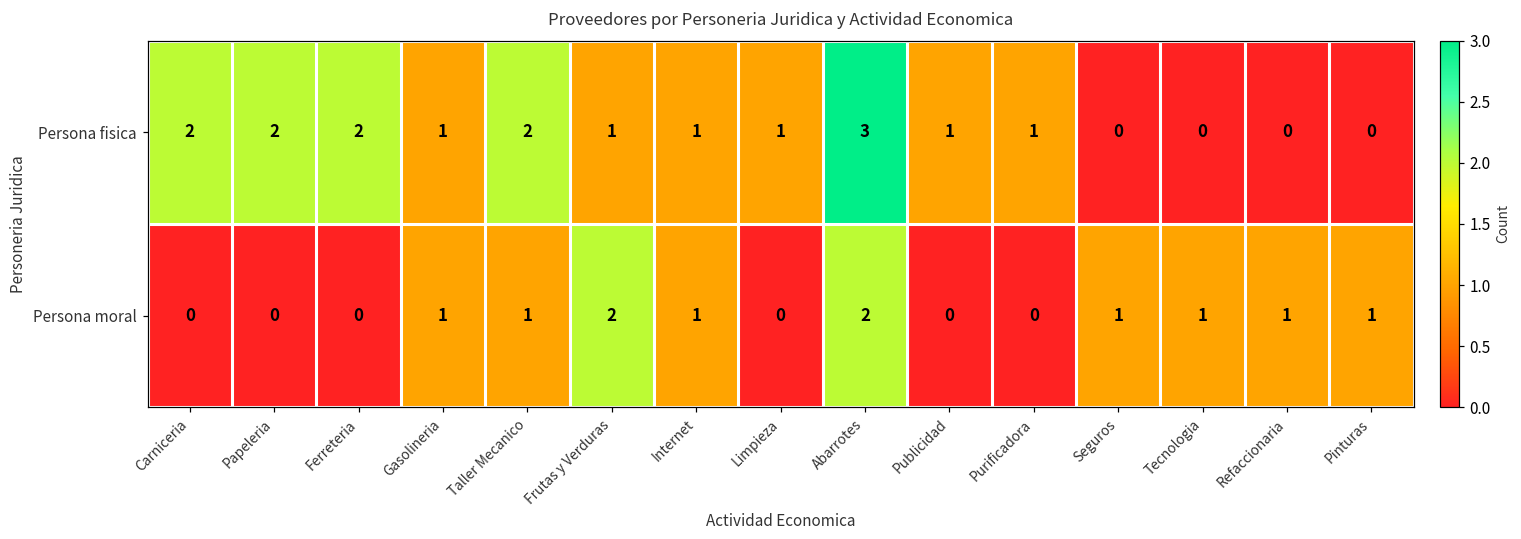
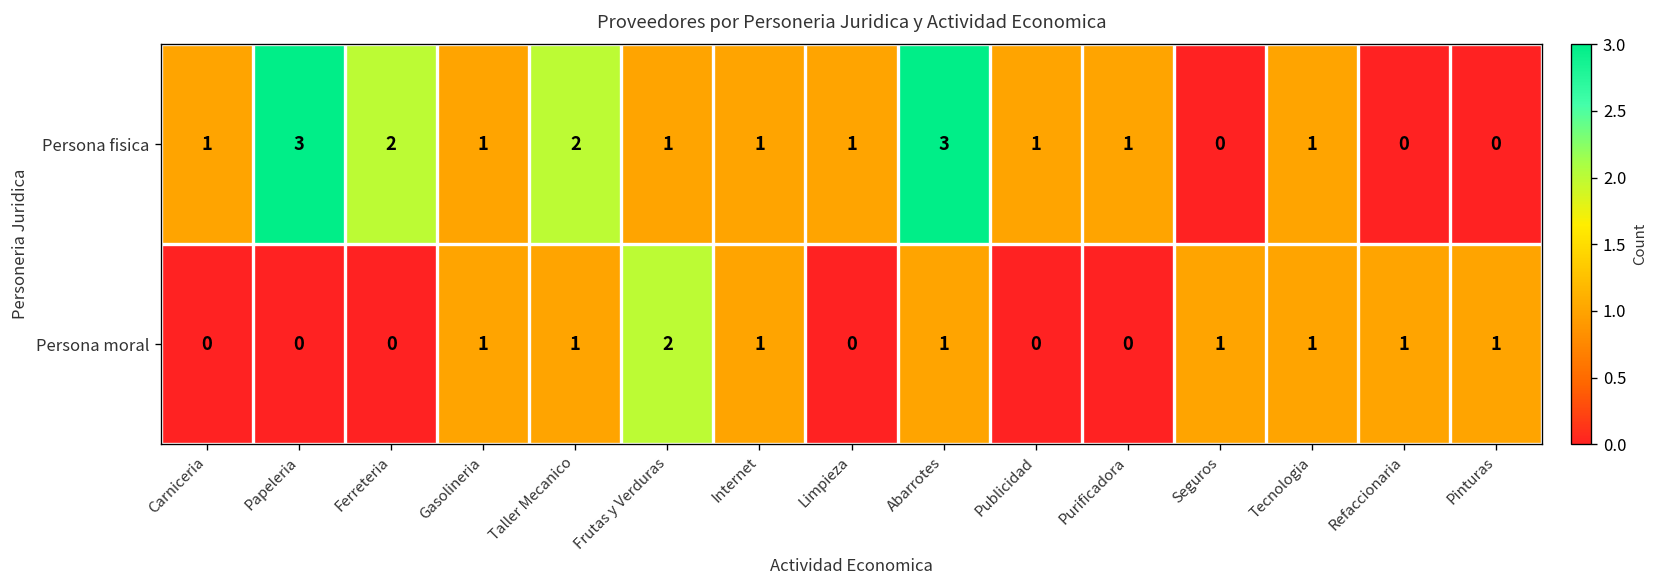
Persona fisica, Carniceria: 2 -> 1
Persona fisica, Papeleria: 2 -> 3
Persona fisica, Tecnologia: 0 -> 1
Persona moral, Abarrotes: 2 -> 1
